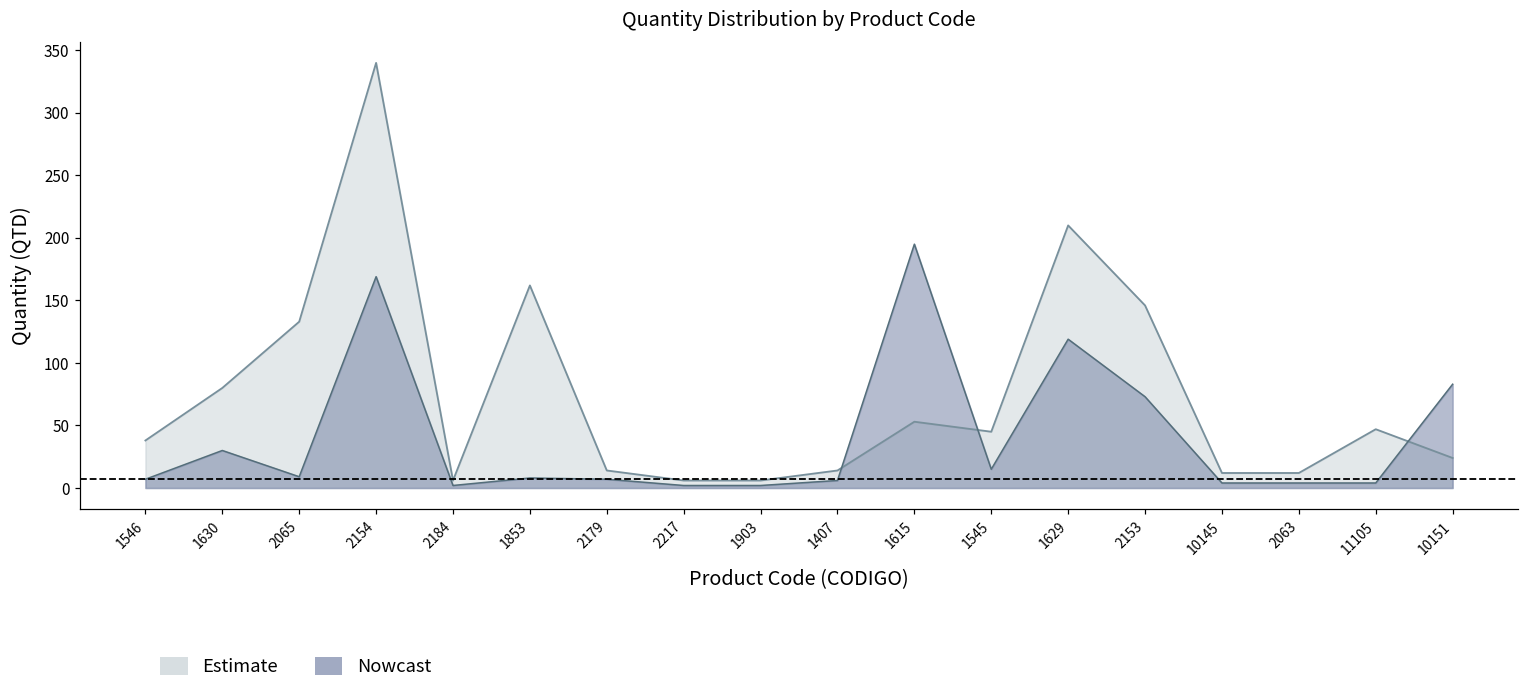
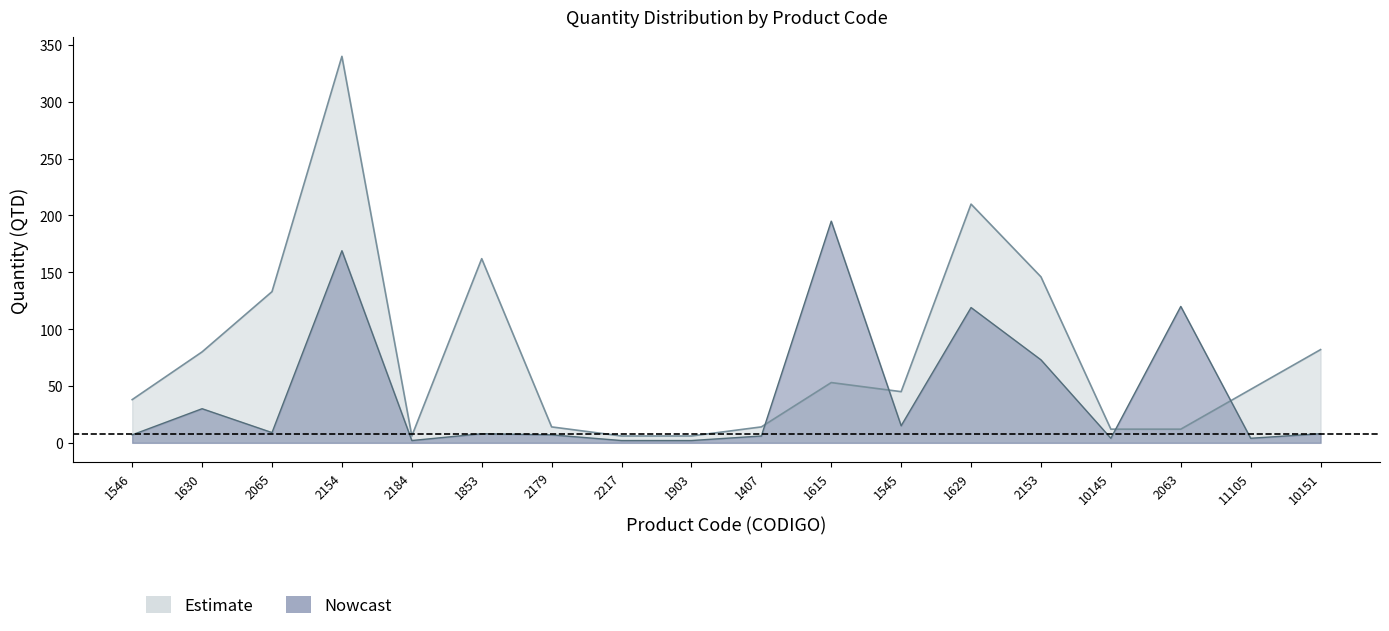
Nowcast, 2063: 4 -> 120
Estimate, 10151: 24 -> 82
Nowcast, 10151: 83 -> 8
